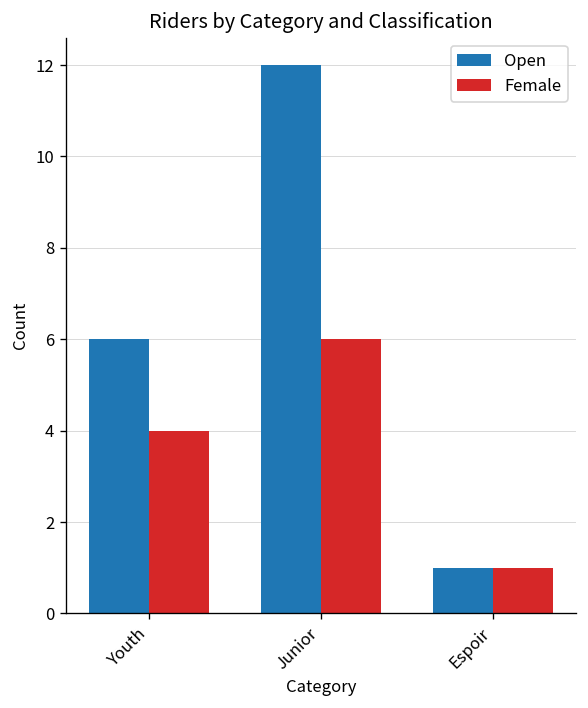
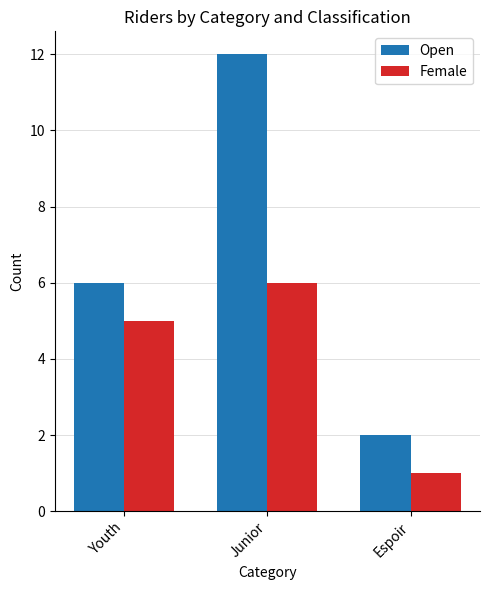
Female, Youth: 4 -> 5
Open, Espoir: 1 -> 2
